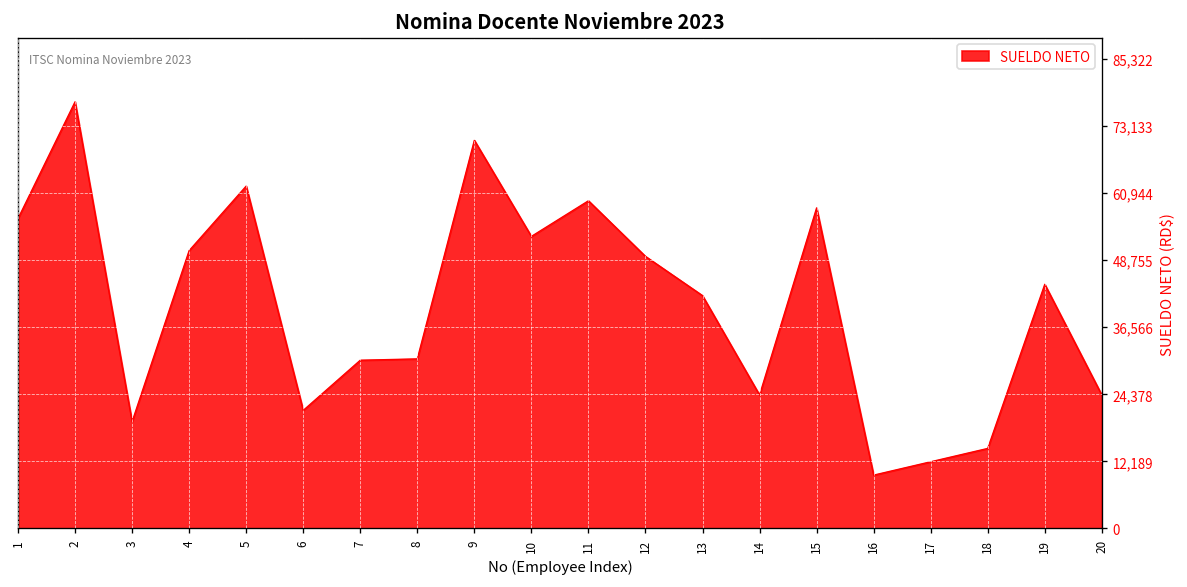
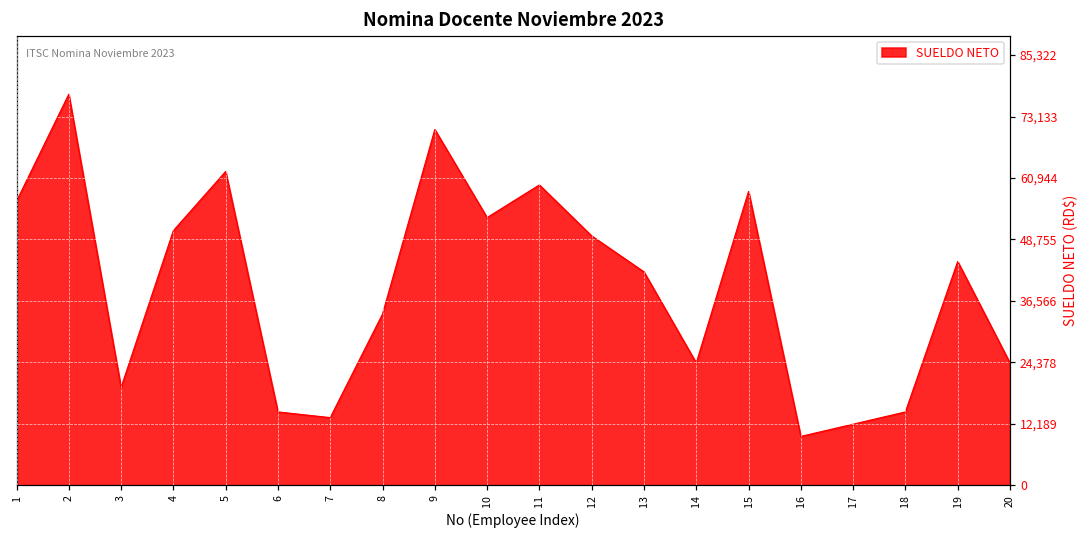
6: 21,000 -> 15,000
7: 31,000 -> 13,000
8: 31,000 -> 34,000
